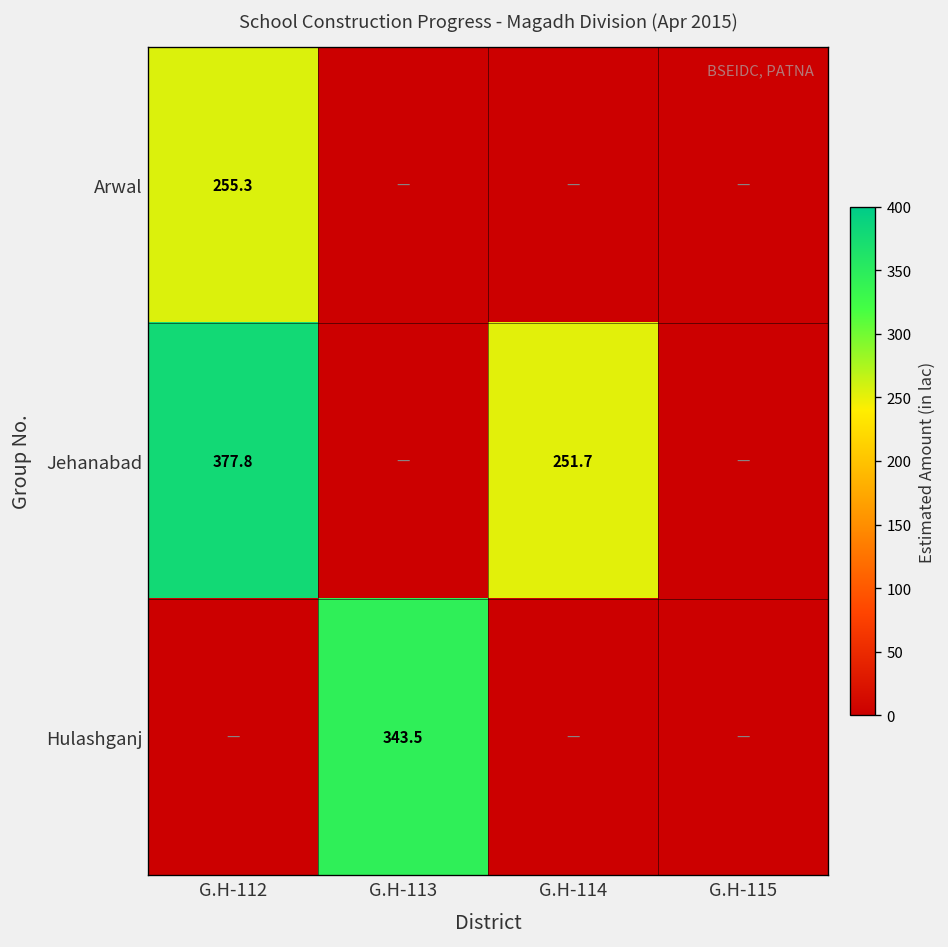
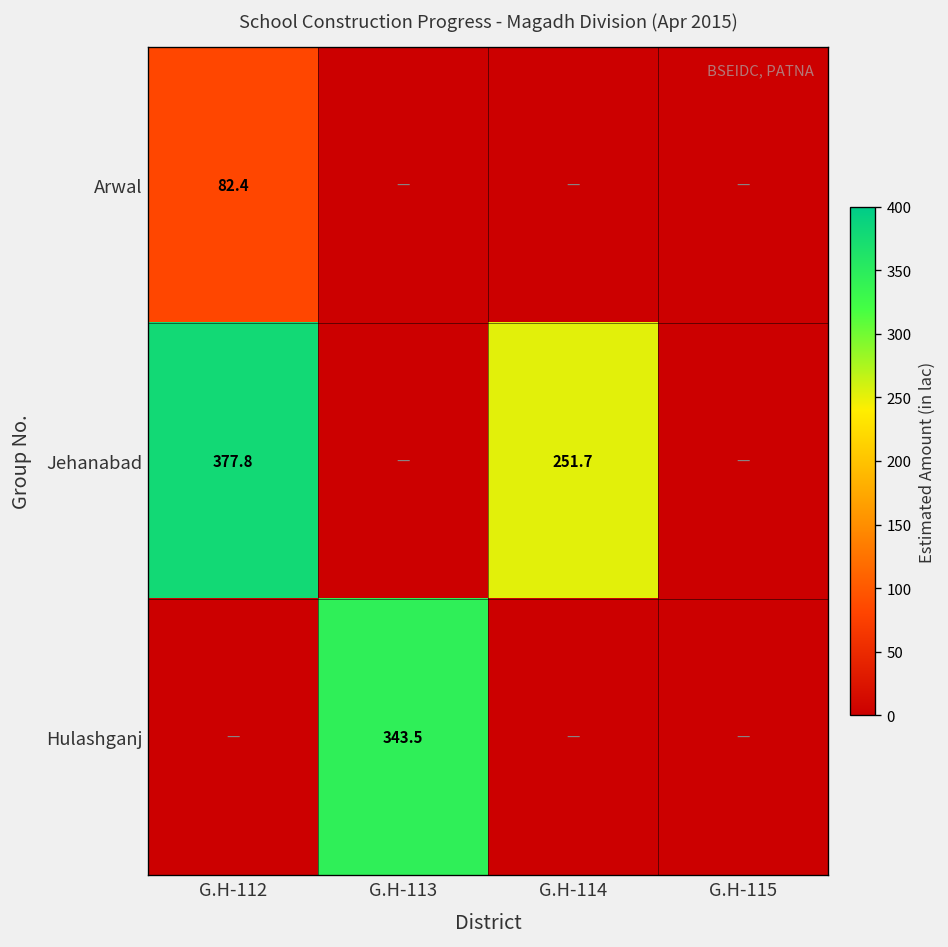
Arwal, G.H-112: 255.3 -> 82.4
